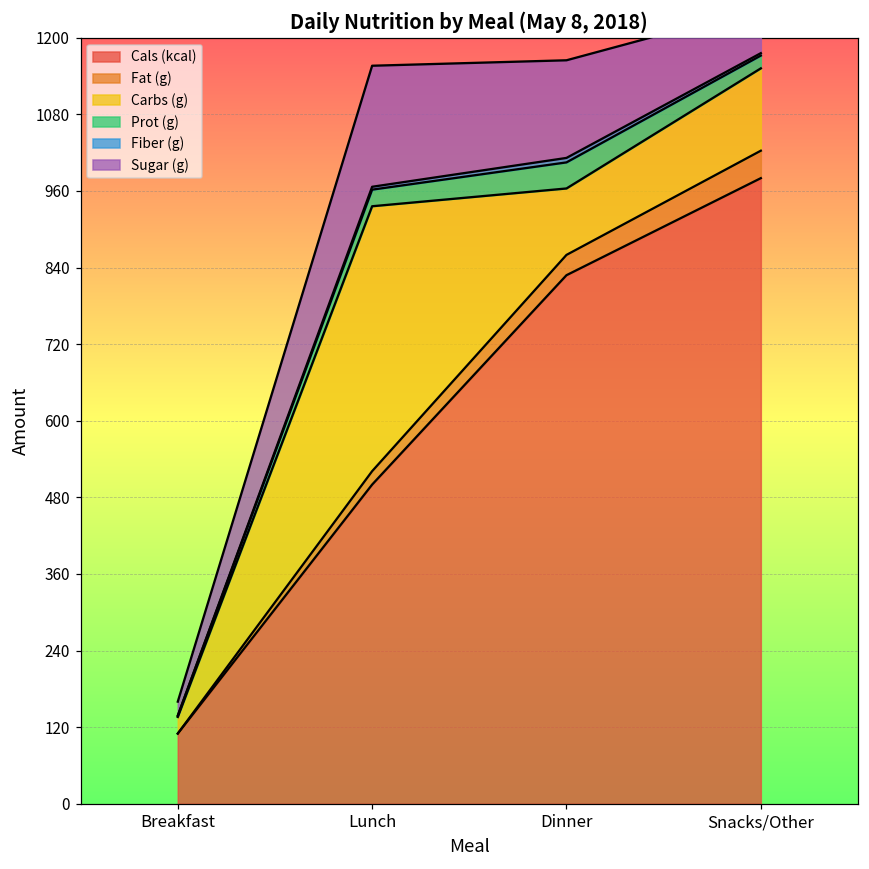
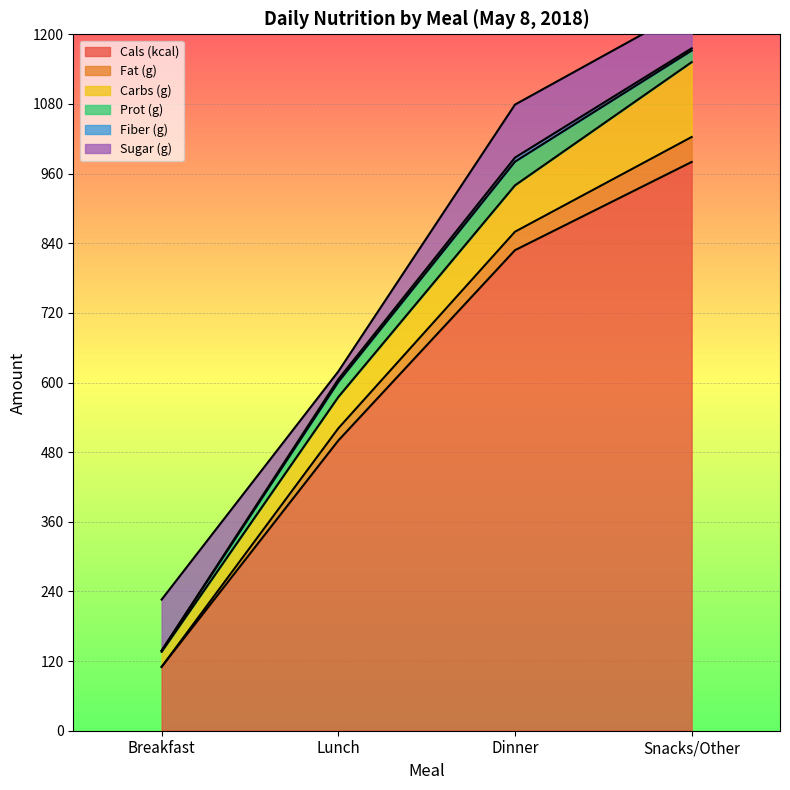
Sugar (g), Breakfast: 20 -> 90
Carbs (g), Lunch: 420 -> 50
Sugar (g), Lunch: 190 -> 10
Carbs (g), Dinner: 100 -> 80
Sugar (g), Dinner: 150 -> 90
